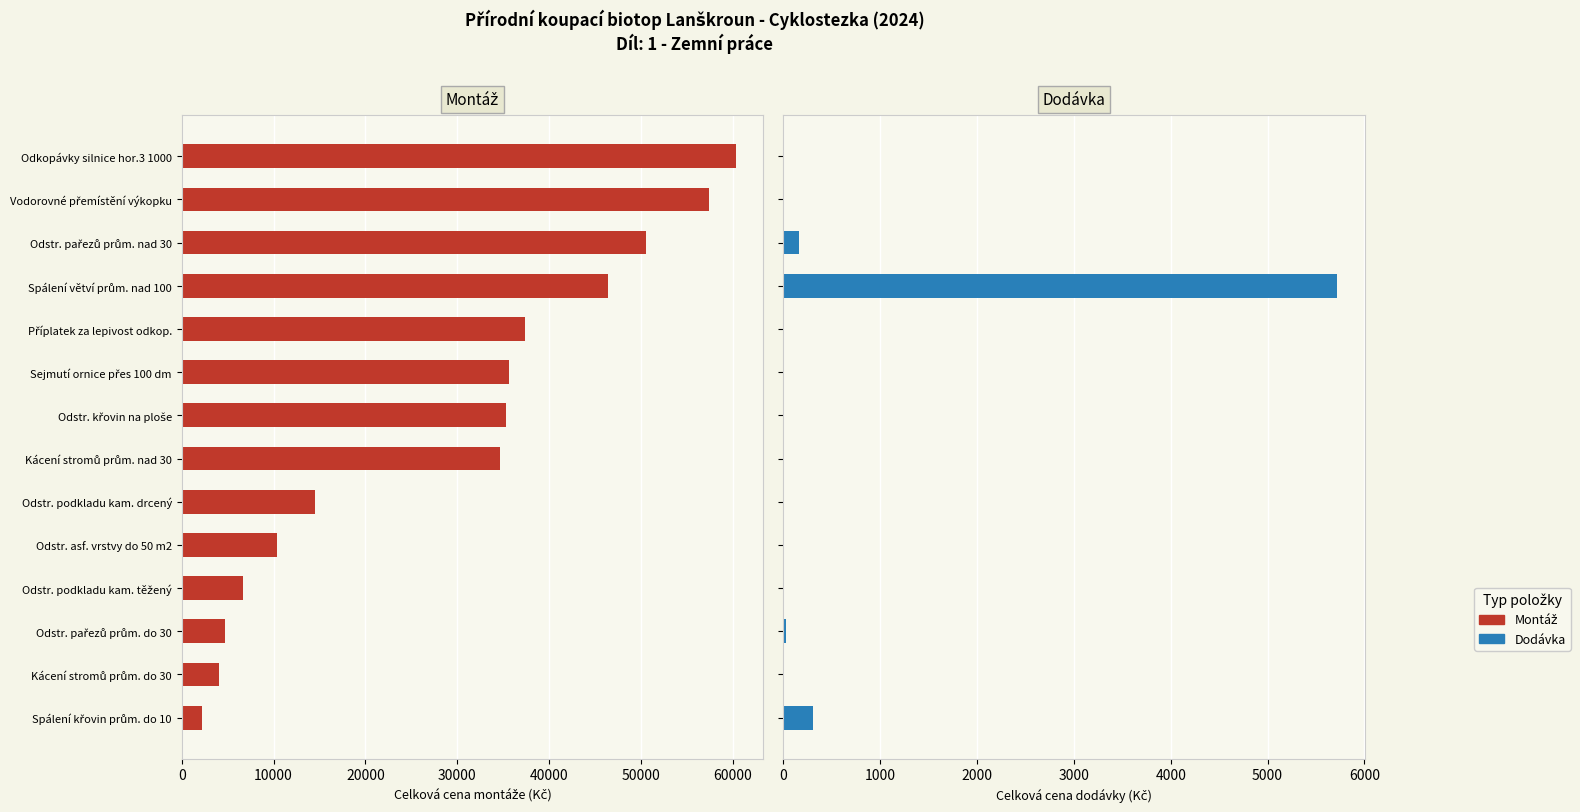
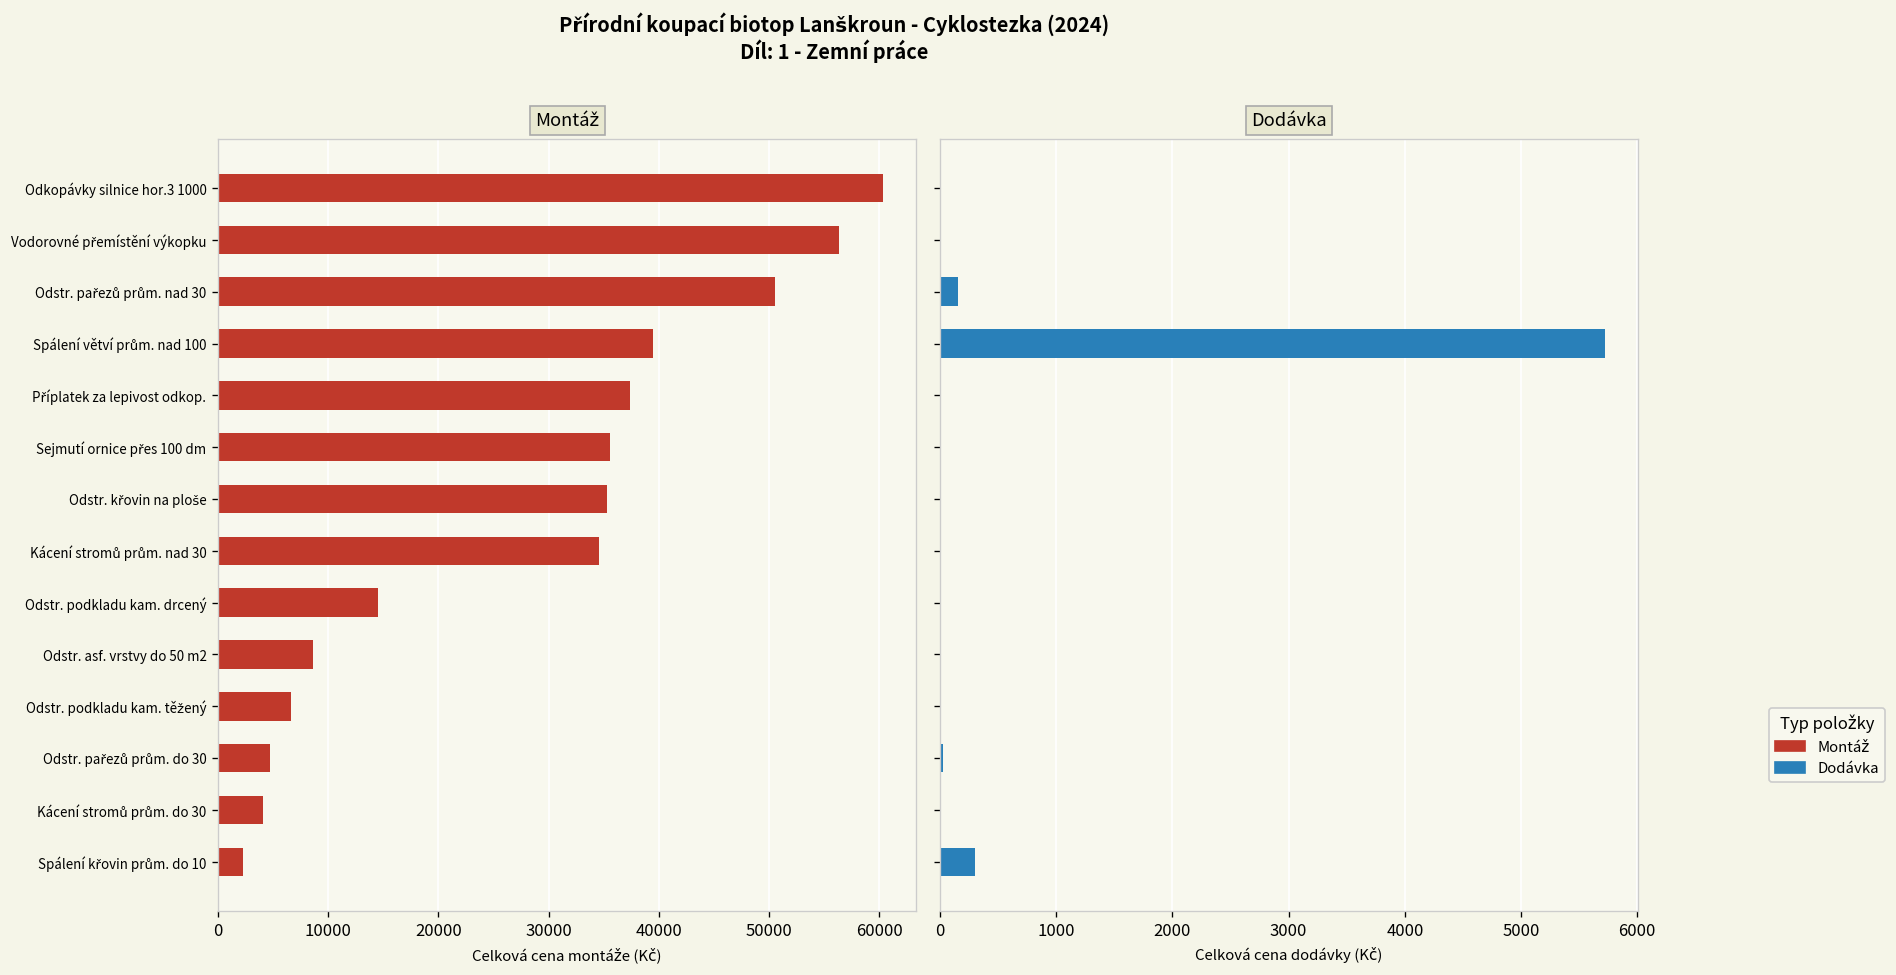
Montáž, Vodorovné přemístění výkopku: 57000 -> 56000
Montáž, Spálení větví prům. nad 100: 46000 -> 39000
Montáž, Odstr. asf. vrstvy do 50 m2: 10000 -> 9000
